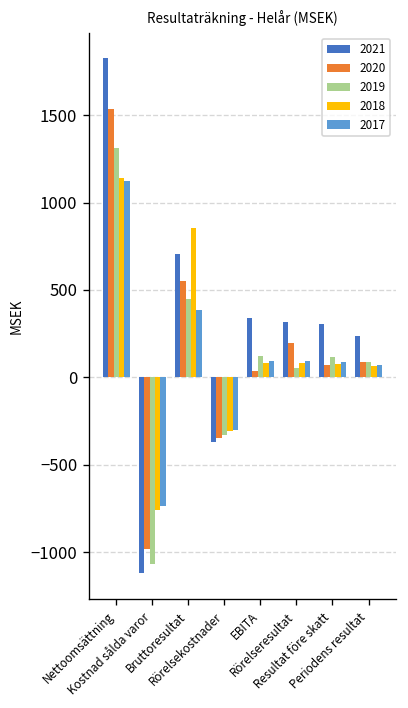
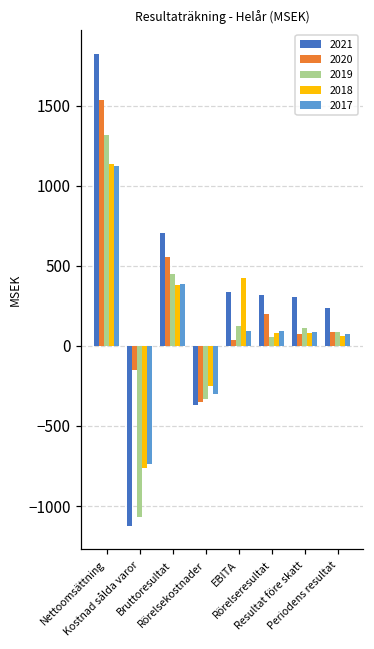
2020, Kostnad sålda varor: -980 -> -150
2018, Bruttoresultat: 850 -> 380
2018, Rörelsekostnader: -310 -> -250
2018, EBITA: 80 -> 430
